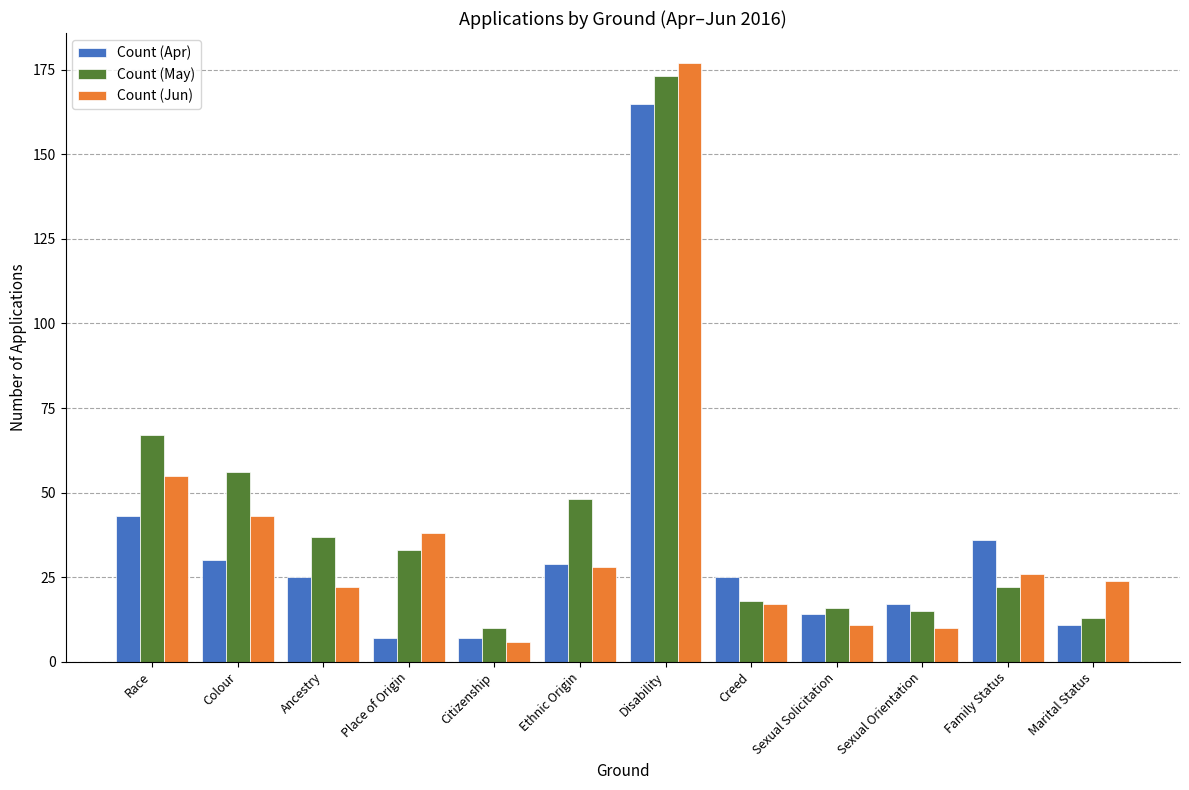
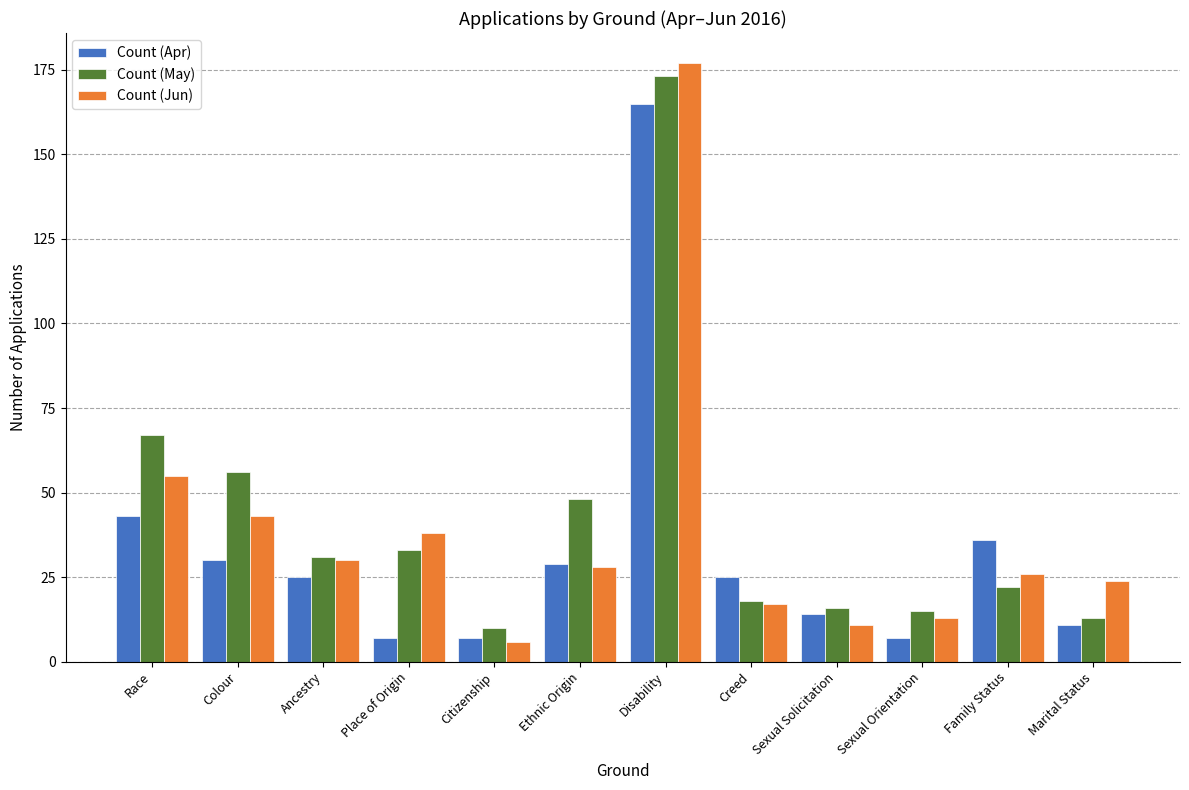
Count (May), Ancestry: 37 -> 31
Count (Jun), Ancestry: 22 -> 30
Count (Apr), Sexual Orientation: 17 -> 7
Count (Jun), Sexual Orientation: 10 -> 13
